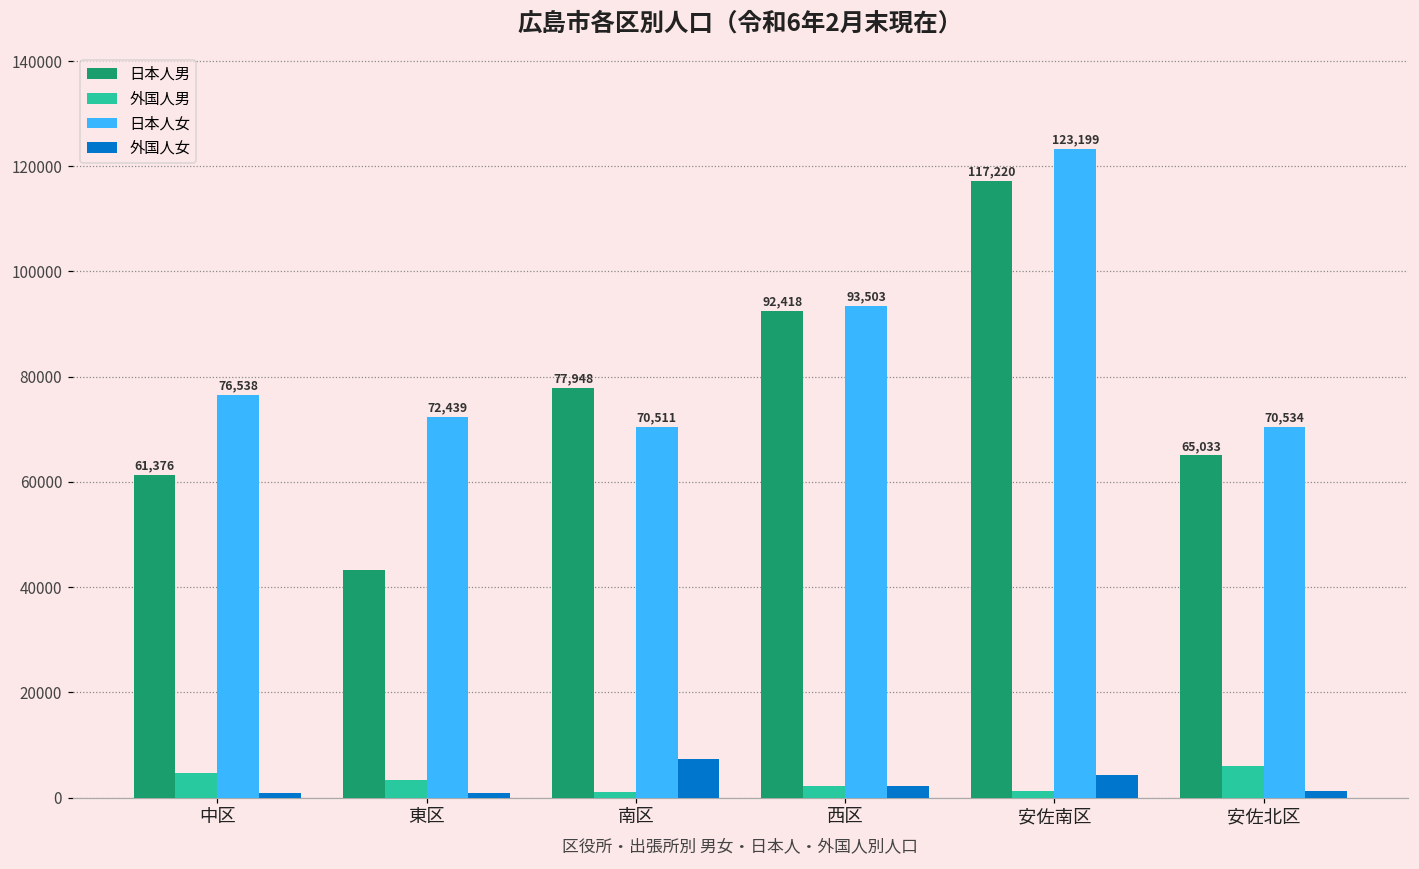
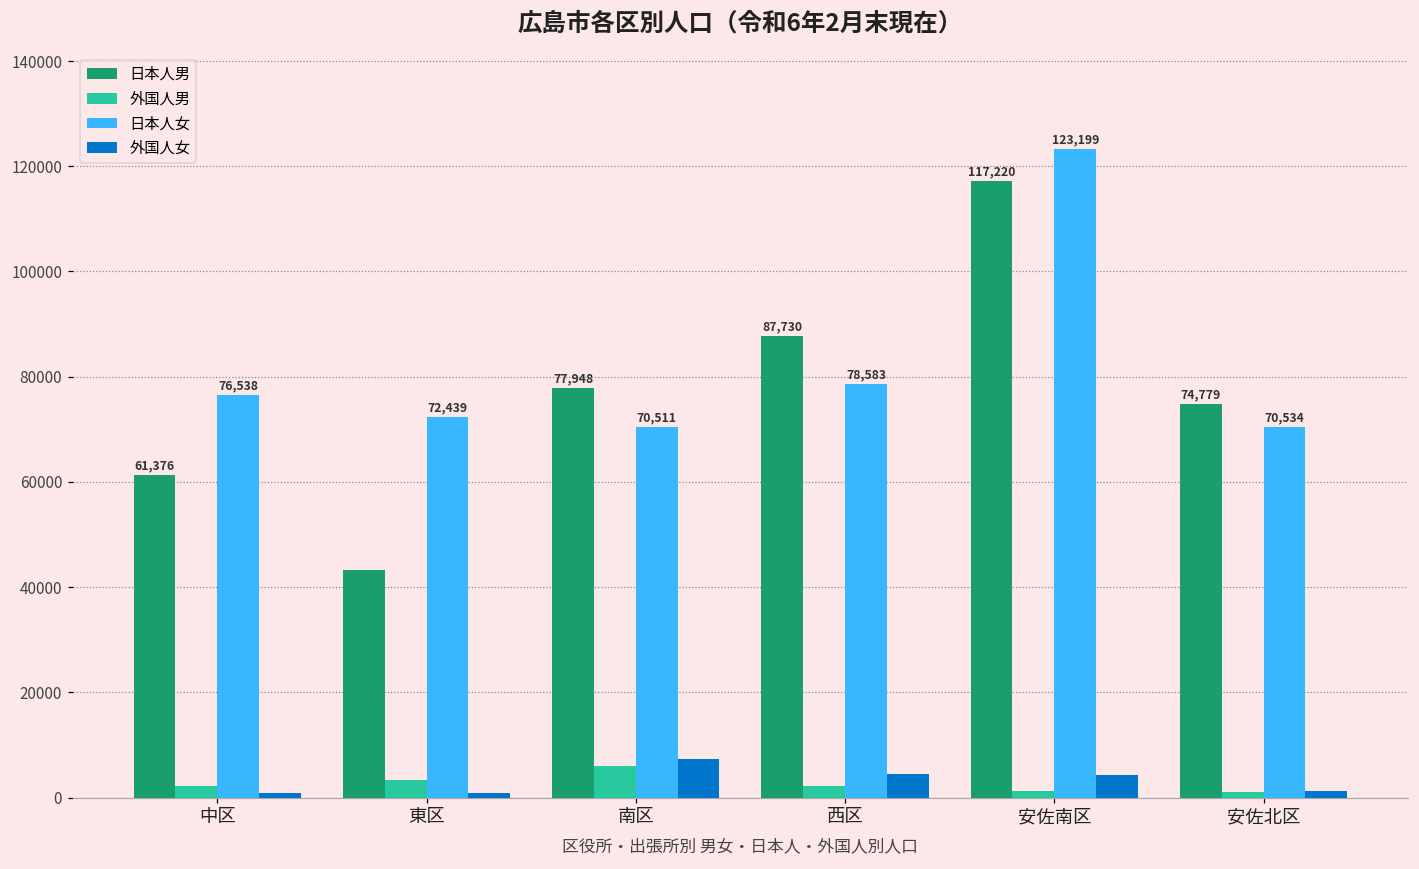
外国人男, 中区: 5000 -> 2000
外国人男, 南区: 1000 -> 6000
日本人男, 西区: 92,418 -> 87,730
日本人女, 西区: 93,503 -> 78,583
外国人女, 西区: 2000 -> 4000
日本人男, 安佐北区: 65,033 -> 74,779
外国人男, 安佐北区: 6000 -> 1000
